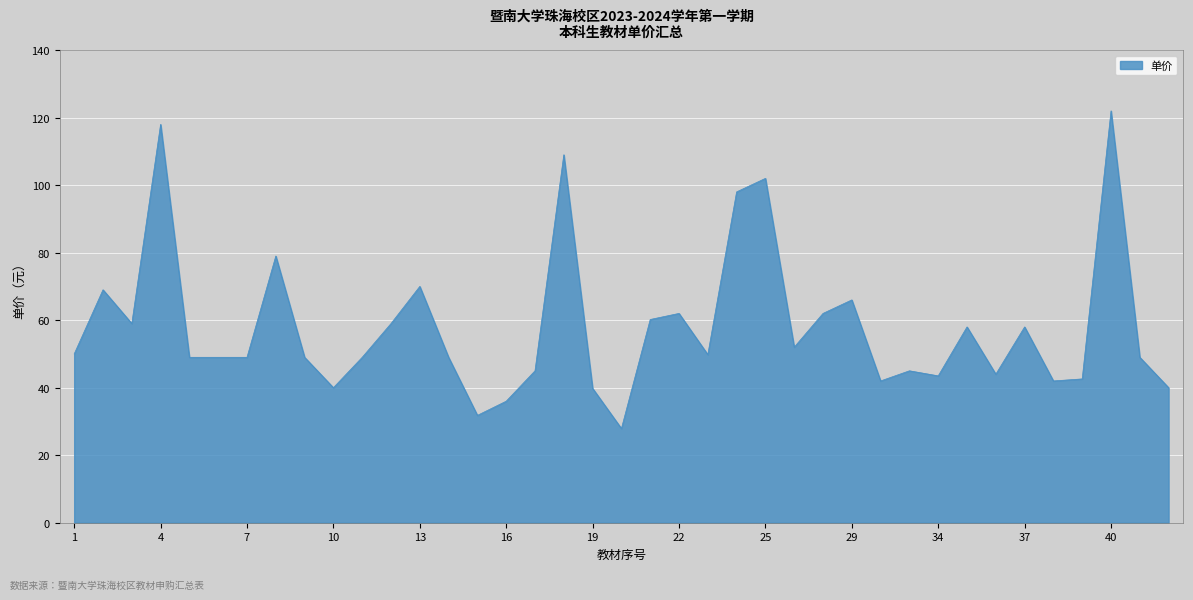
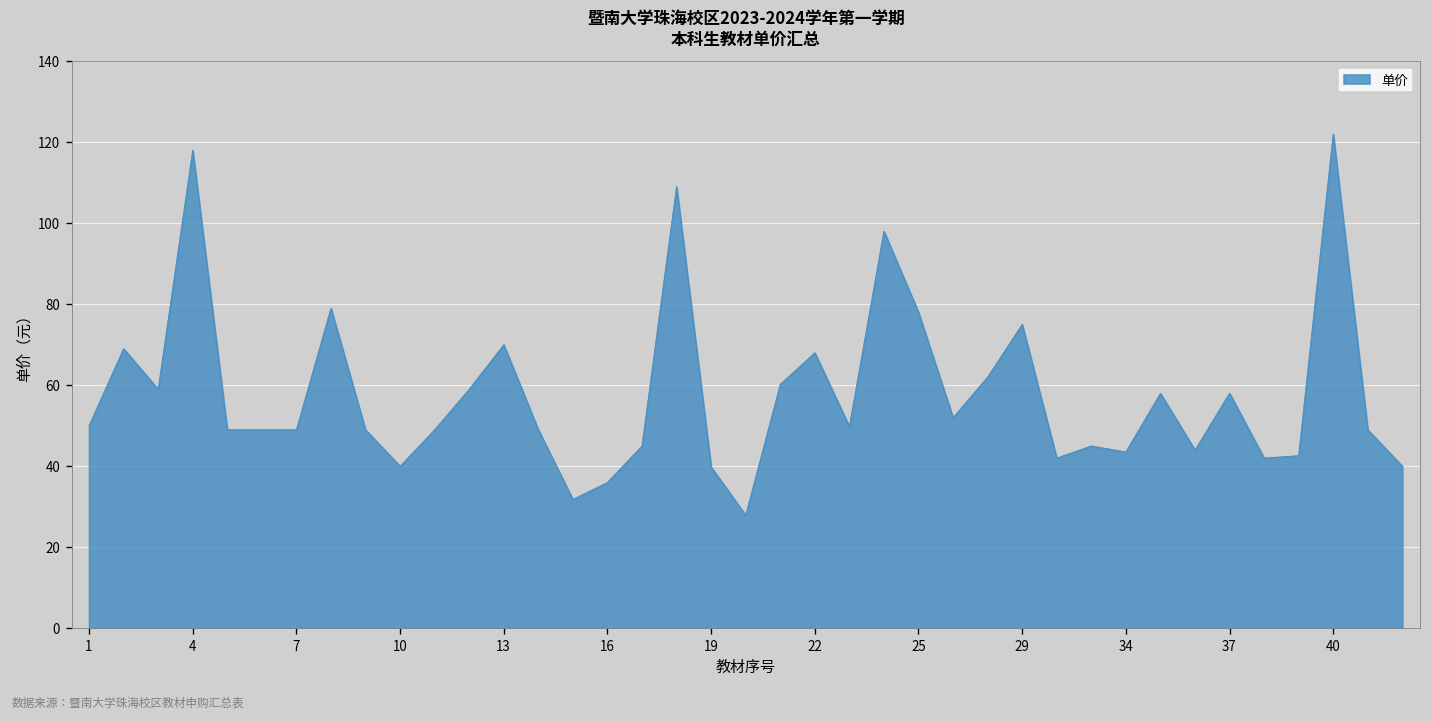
22: 62 -> 68
25: 102 -> 78
29: 66 -> 75
